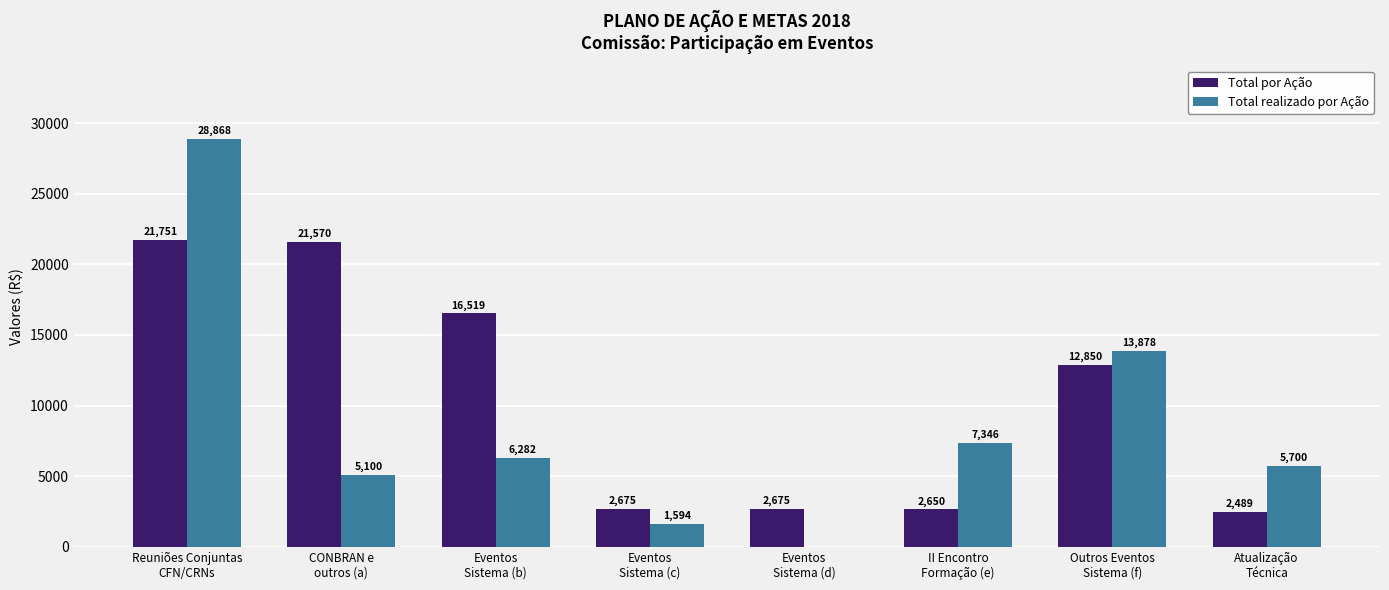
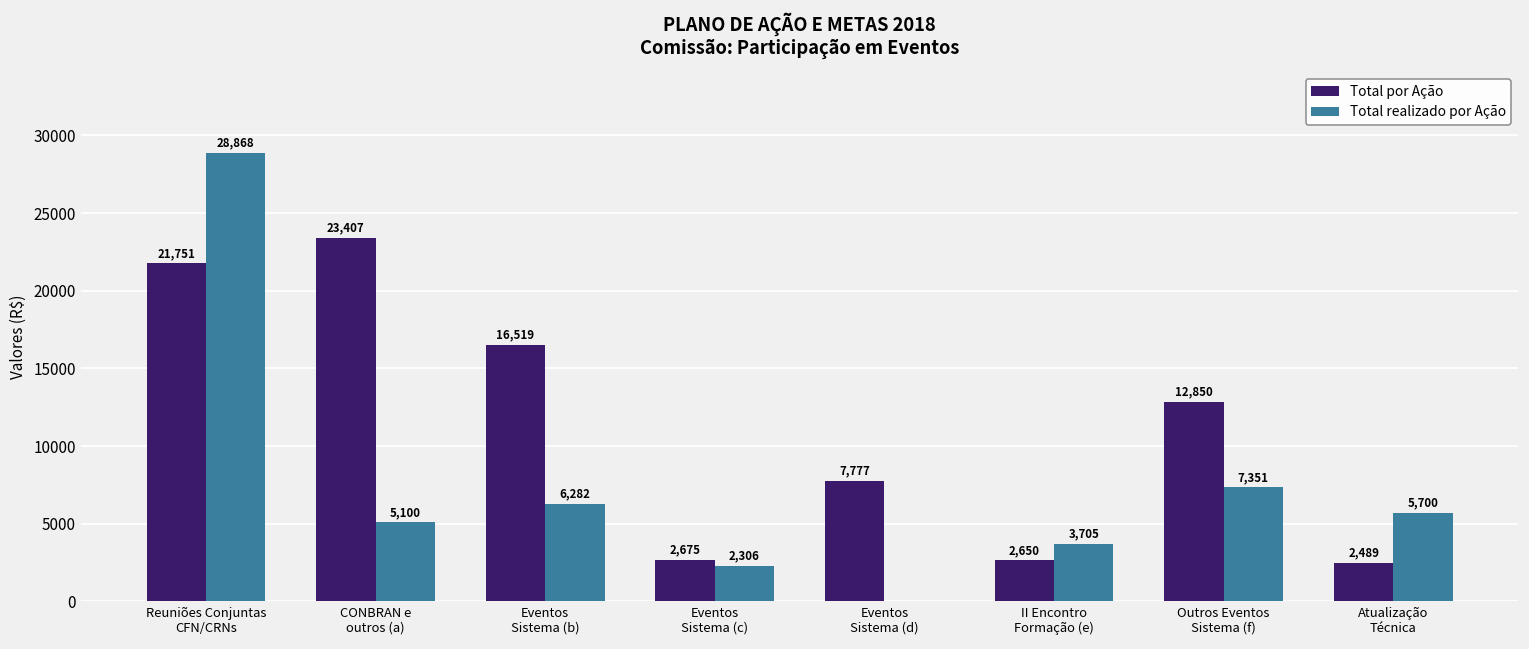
Total por Ação, CONBRAN e outros (a): 21,570 -> 23,407
Total realizado por Ação, Eventos Sistema (c): 1,594 -> 2,306
Total por Ação, Eventos Sistema (d): 2,675 -> 7,777
Total realizado por Ação, II Encontro Formação (e): 7,346 -> 3,705
Total realizado por Ação, Outros Eventos Sistema (f): 13,878 -> 7,351
